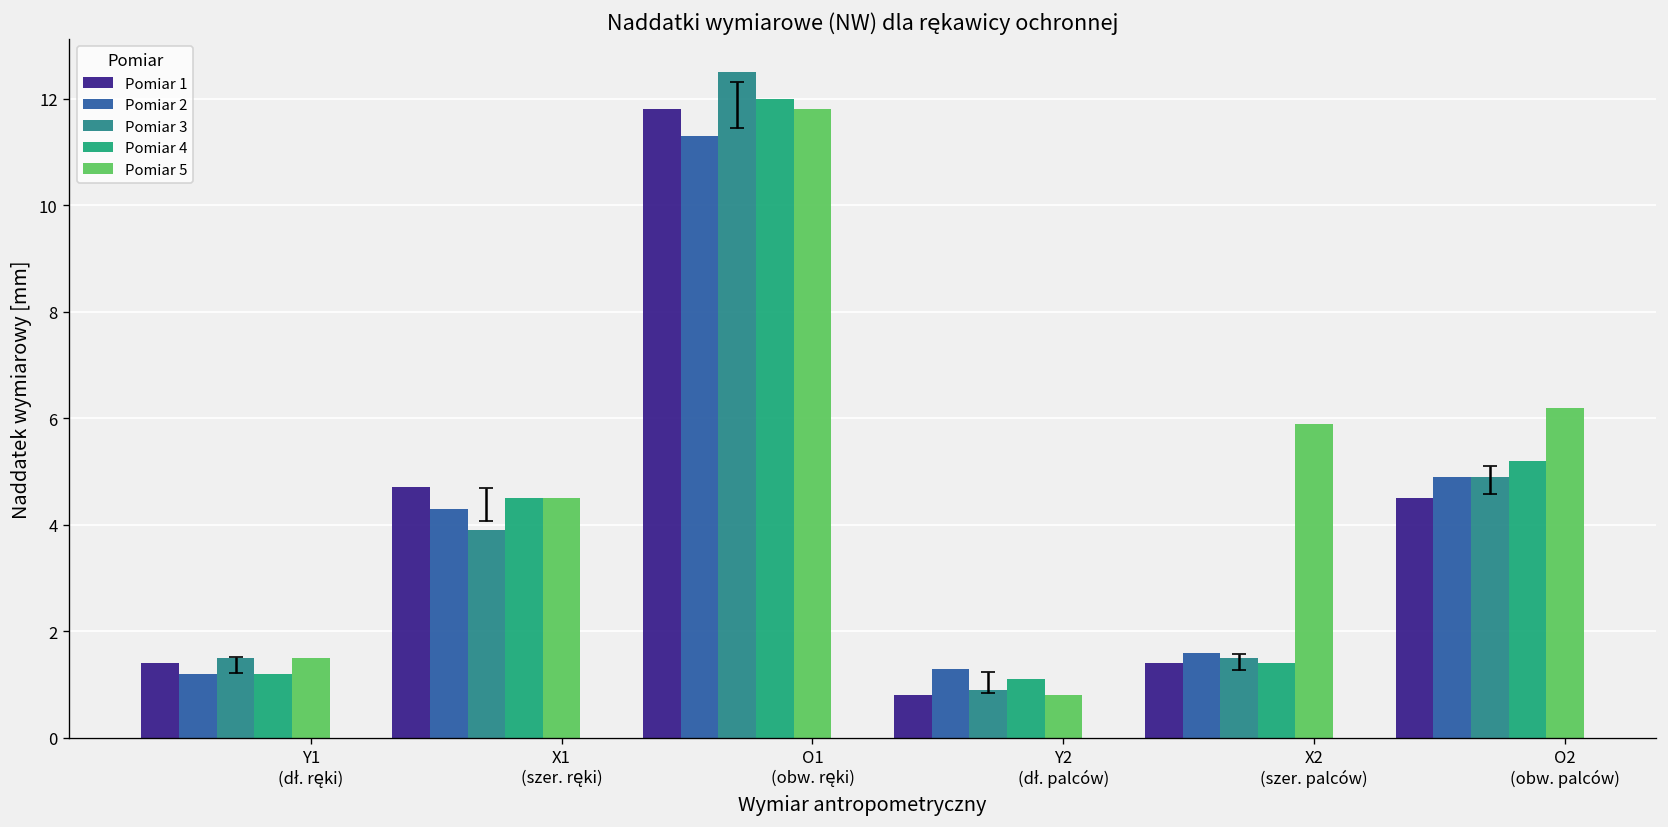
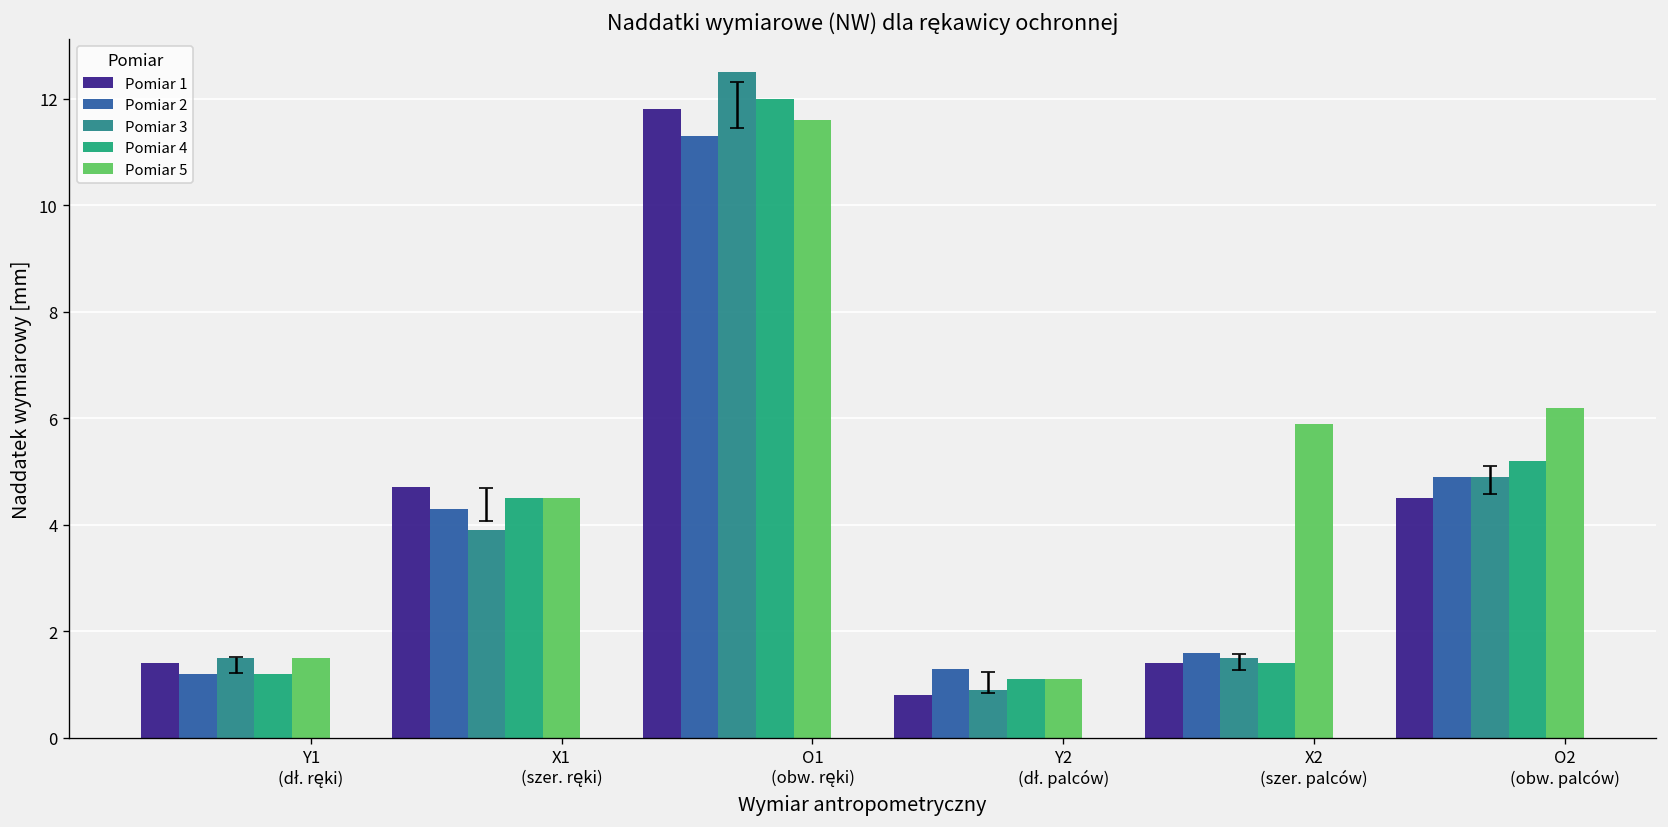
Pomiar 5, O1 (obw. ręki): 11.8 -> 11.6
Pomiar 5, Y2 (dł. palców): 0.8 -> 1.1
